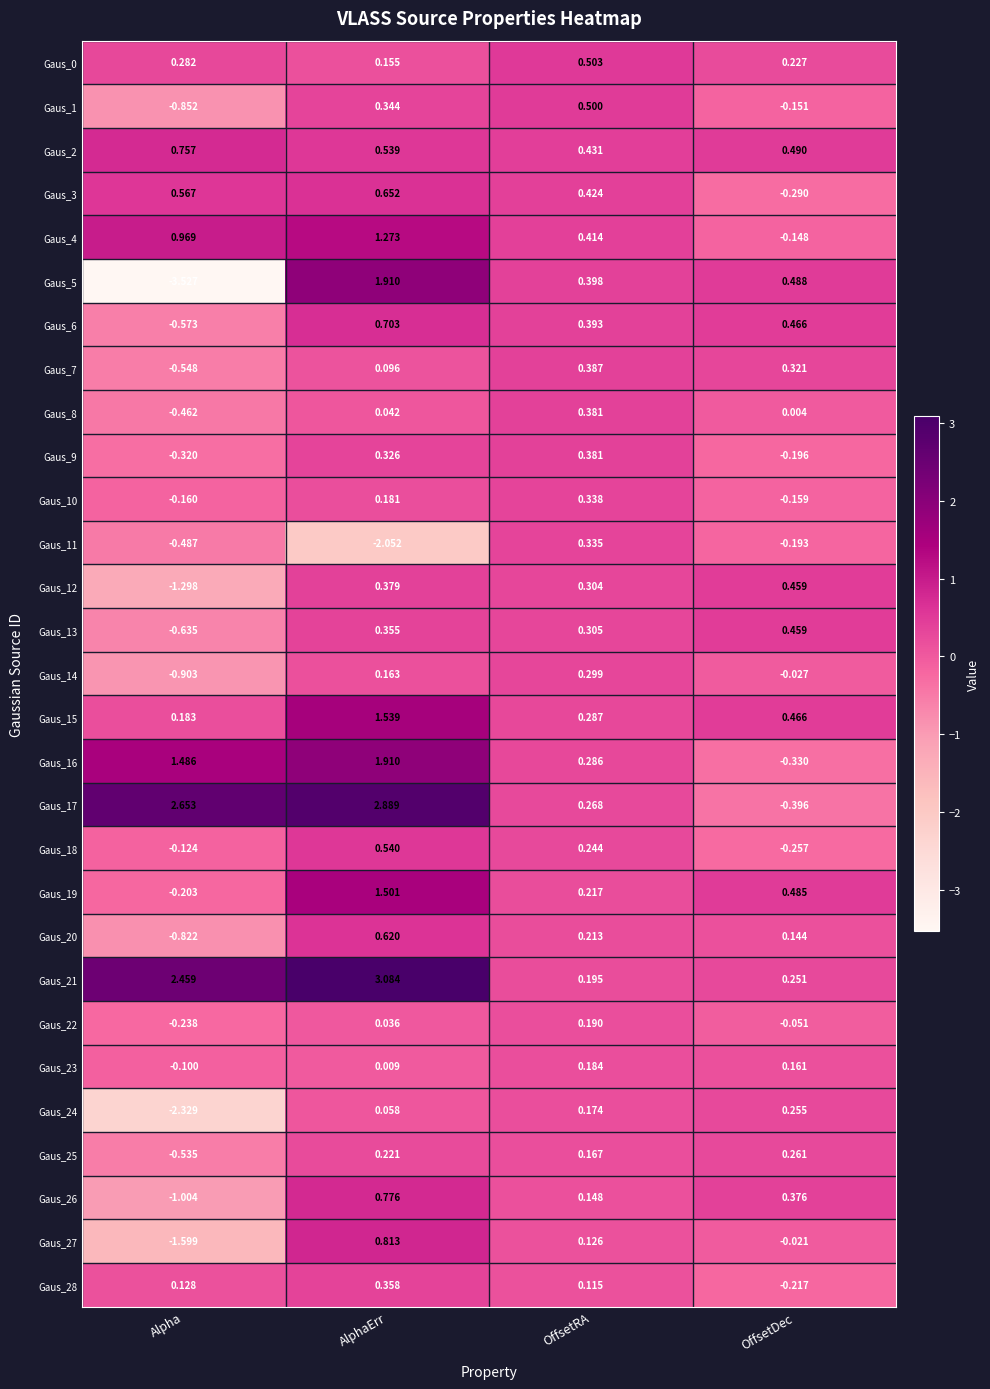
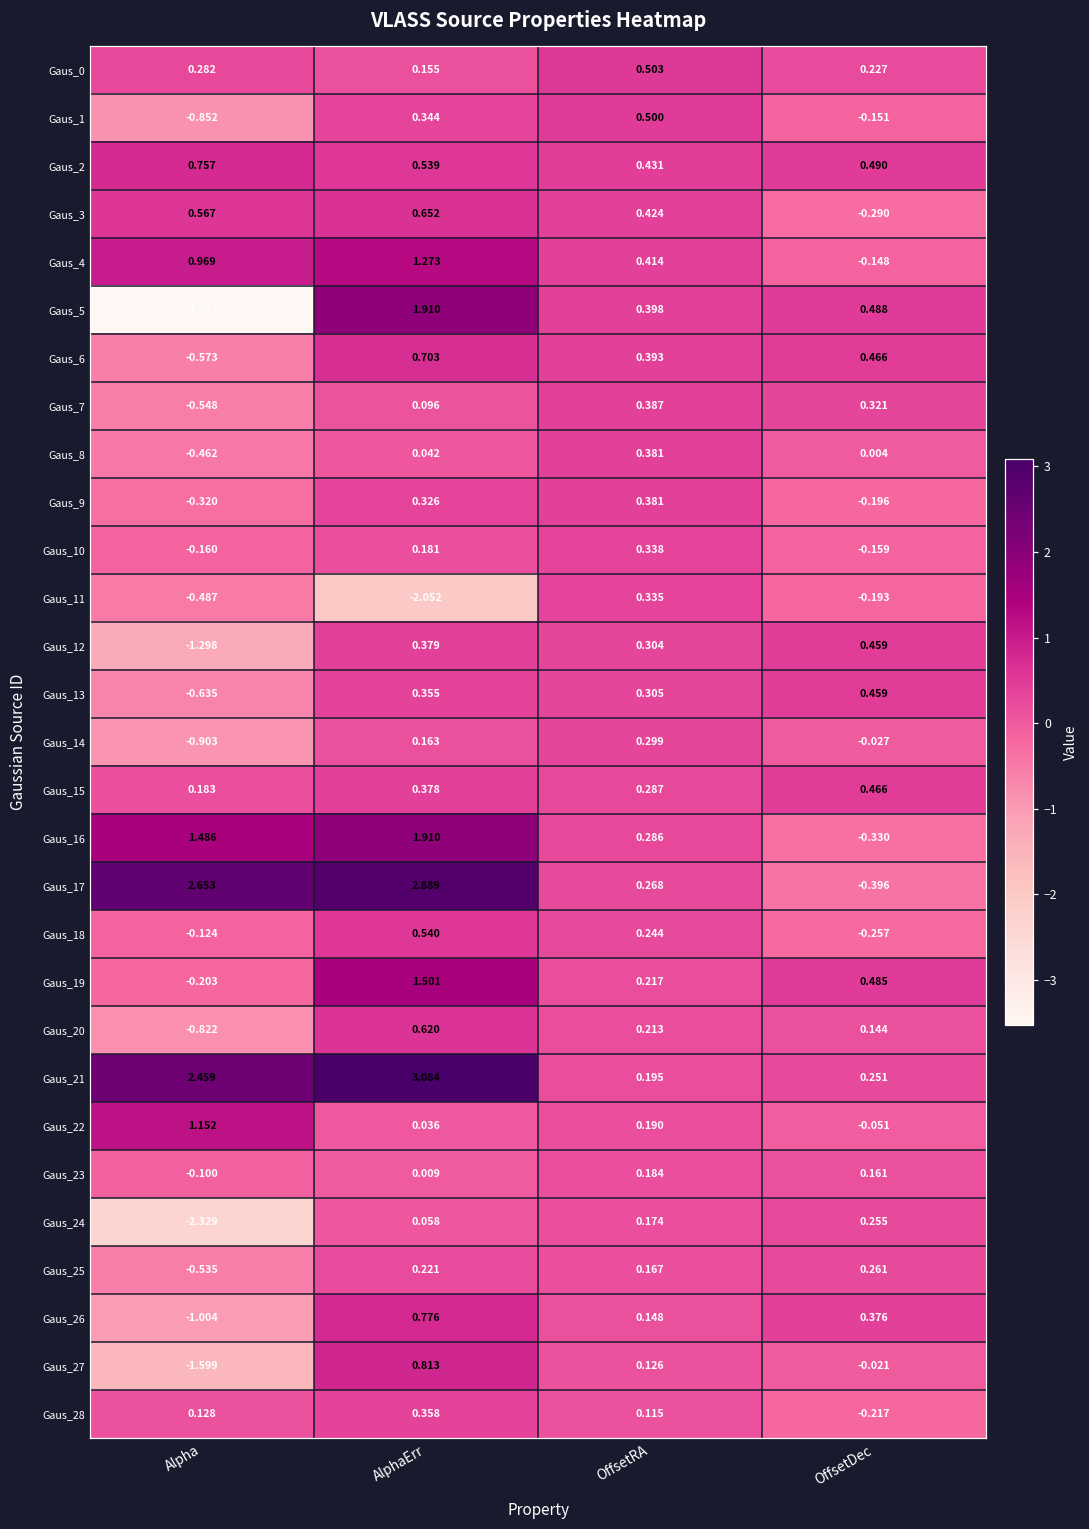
Gaus_15, AlphaErr: 1.539 -> 0.378
Gaus_22, Alpha: -0.238 -> 1.152
